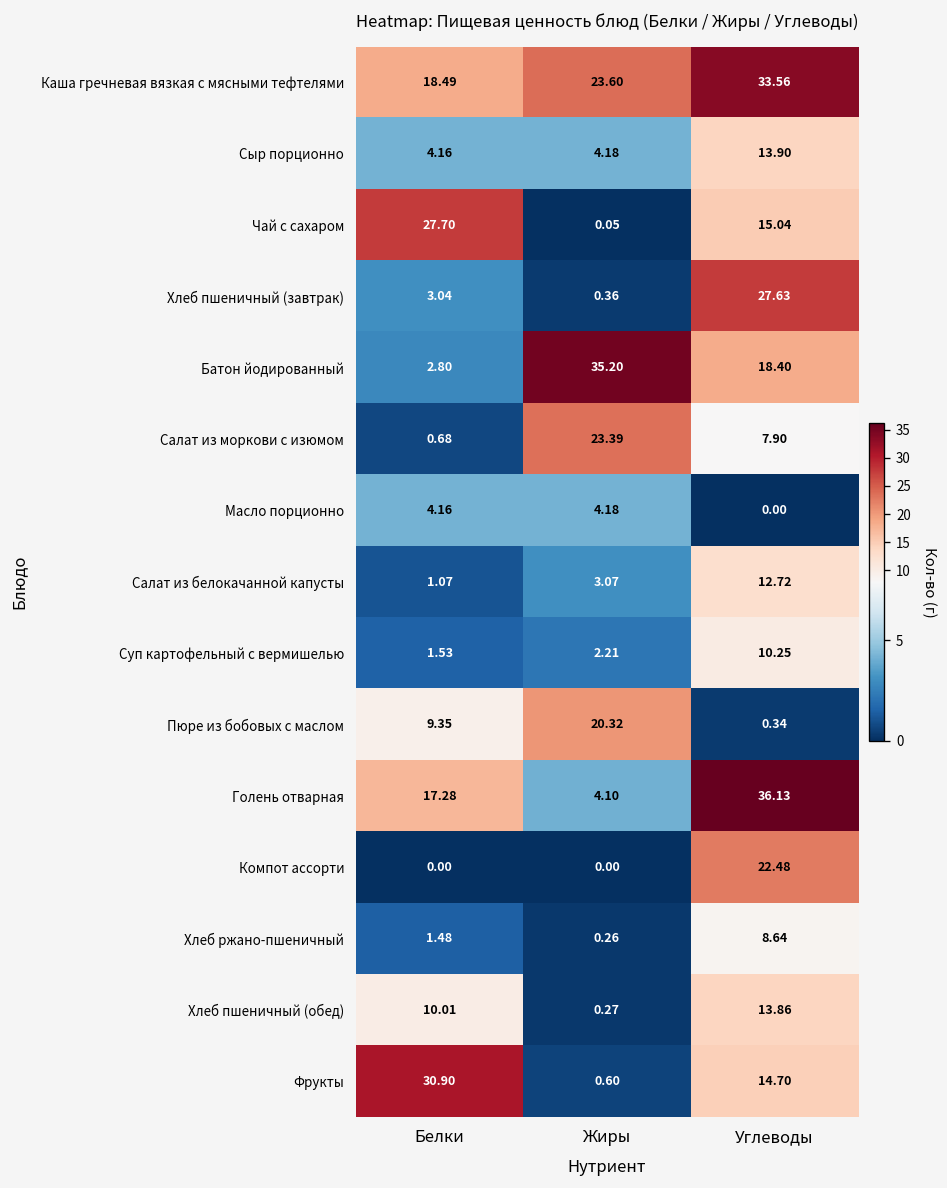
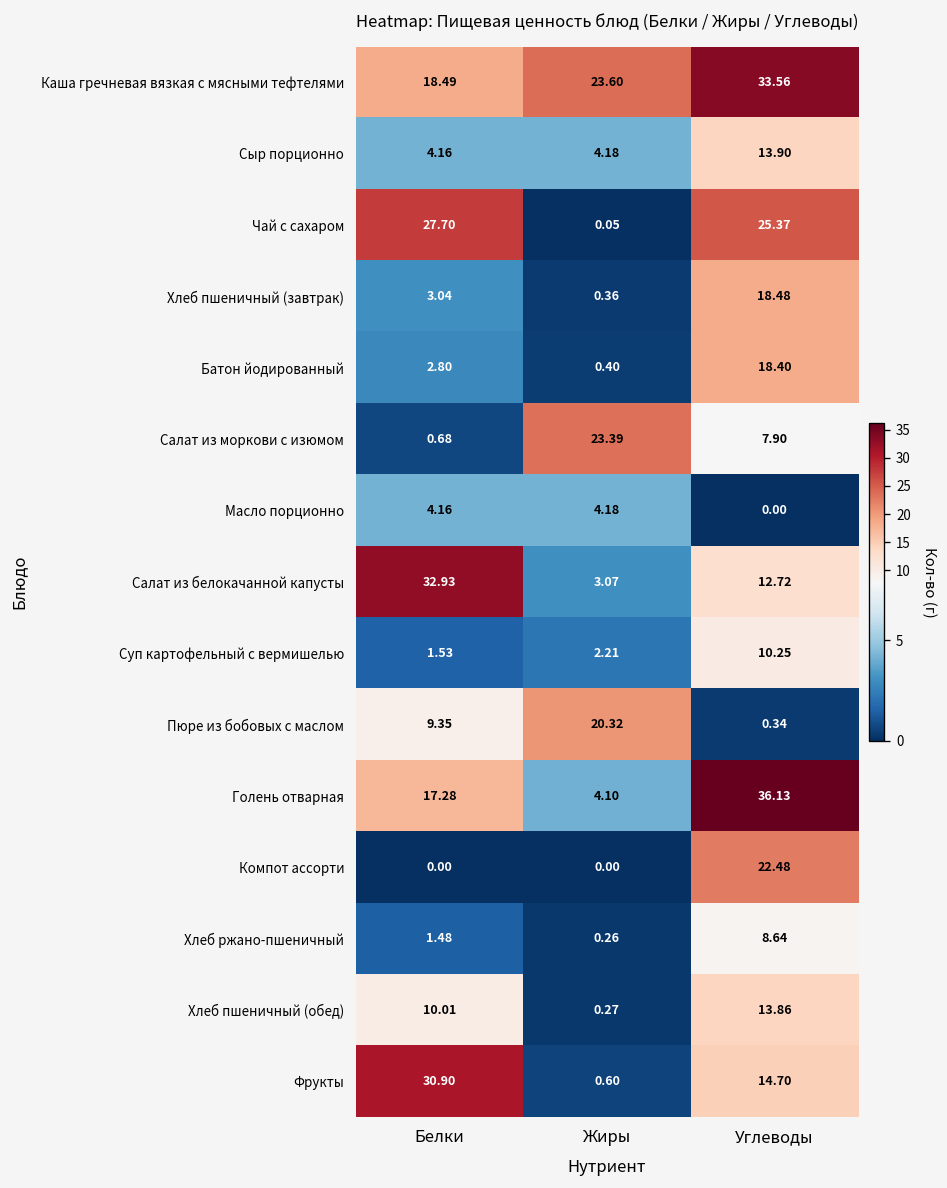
Чай с сахаром, Углеводы: 15.04 -> 25.37
Хлеб пшеничный (завтрак), Углеводы: 27.63 -> 18.48
Батон йодированный, Жиры: 35.20 -> 0.40
Салат из белокачанной капусты, Белки: 1.07 -> 32.93
